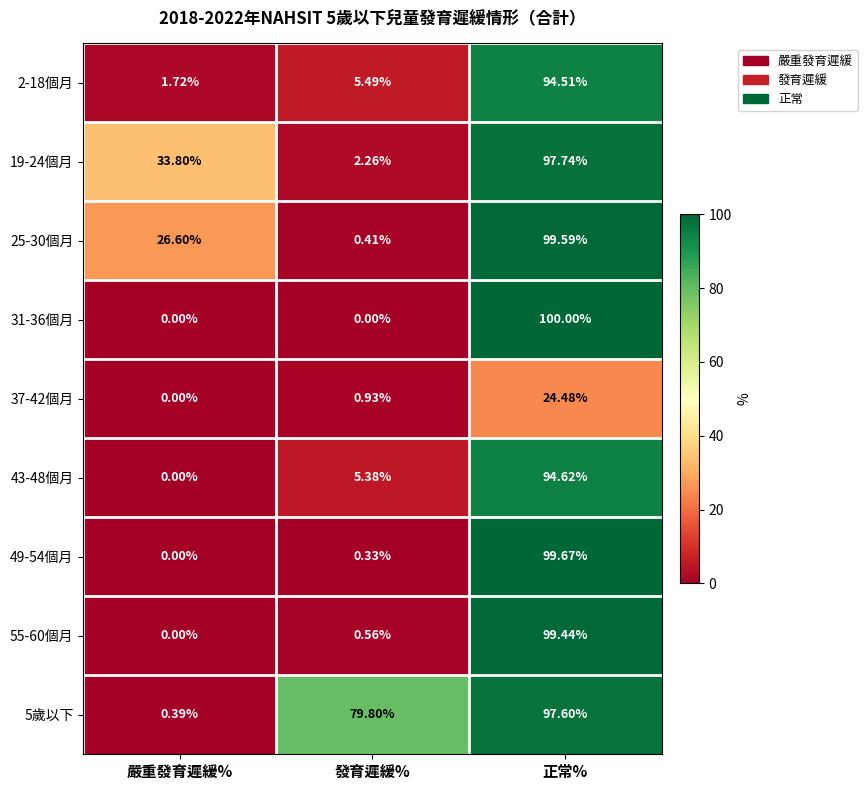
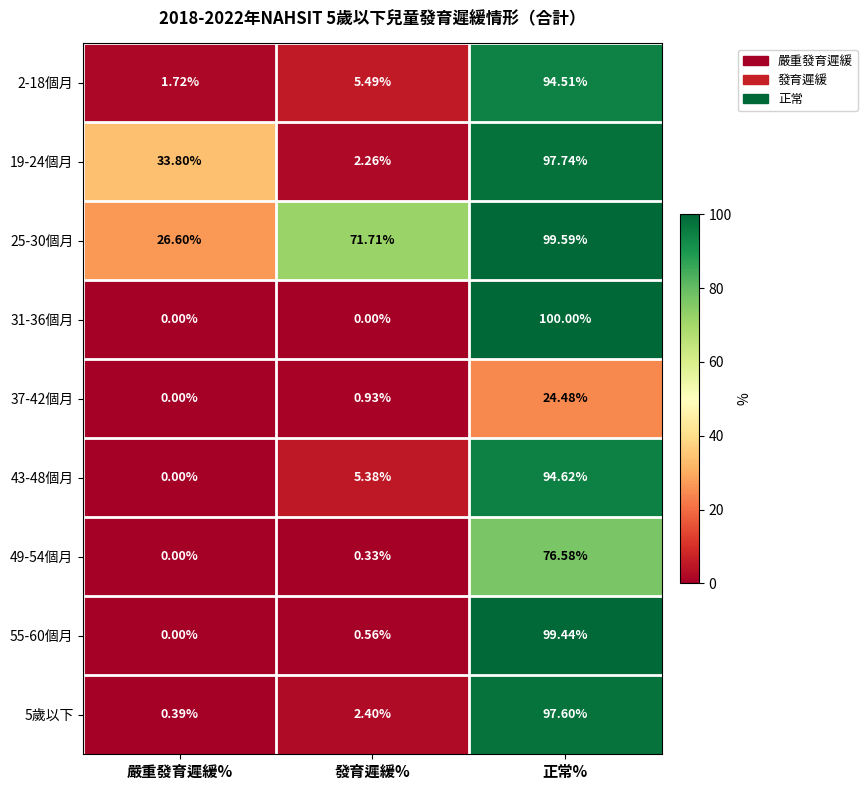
25-30個月, 發育遲緩%: 0.41% -> 71.71%
49-54個月, 正常%: 99.67% -> 76.58%
5歲以下, 發育遲緩%: 79.80% -> 2.40%
